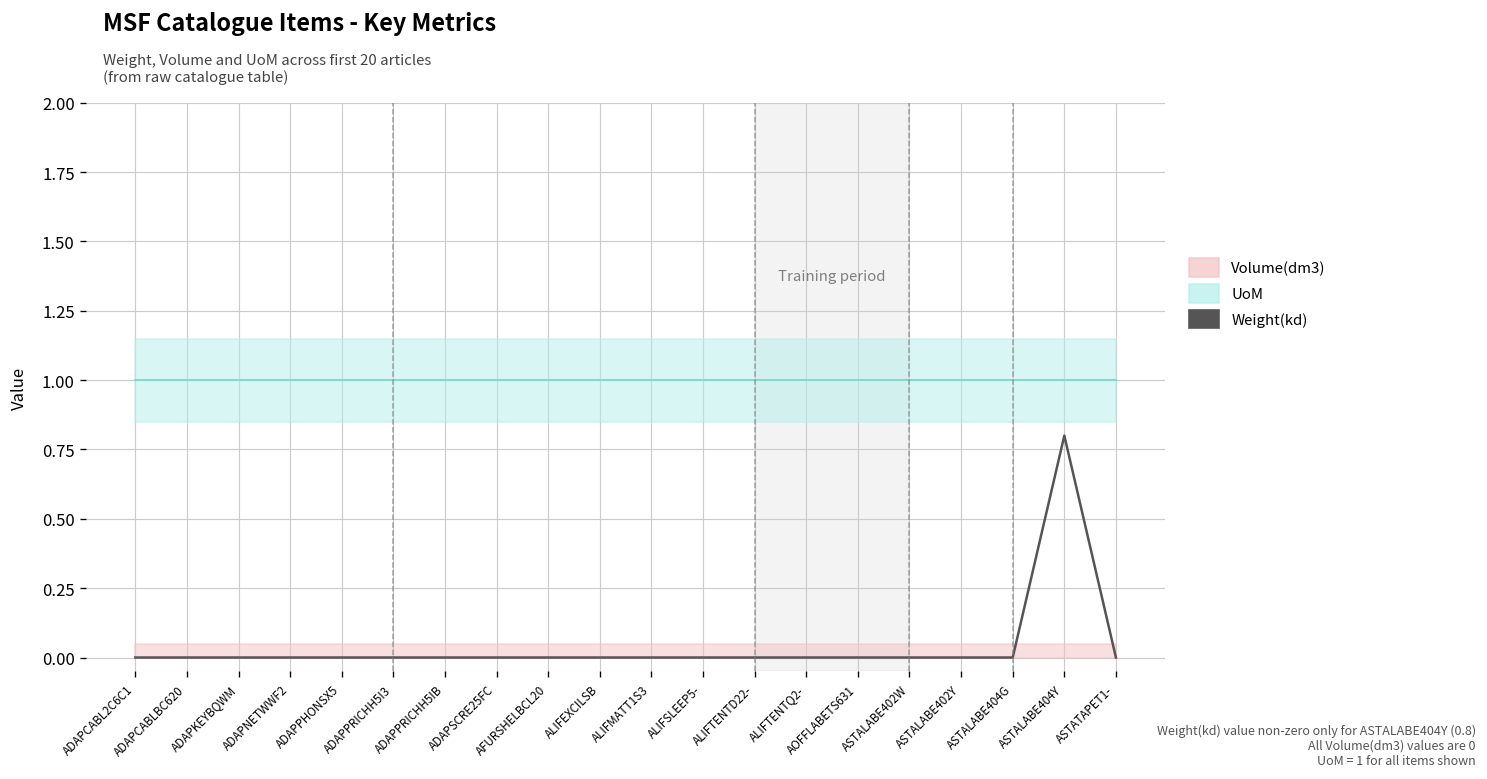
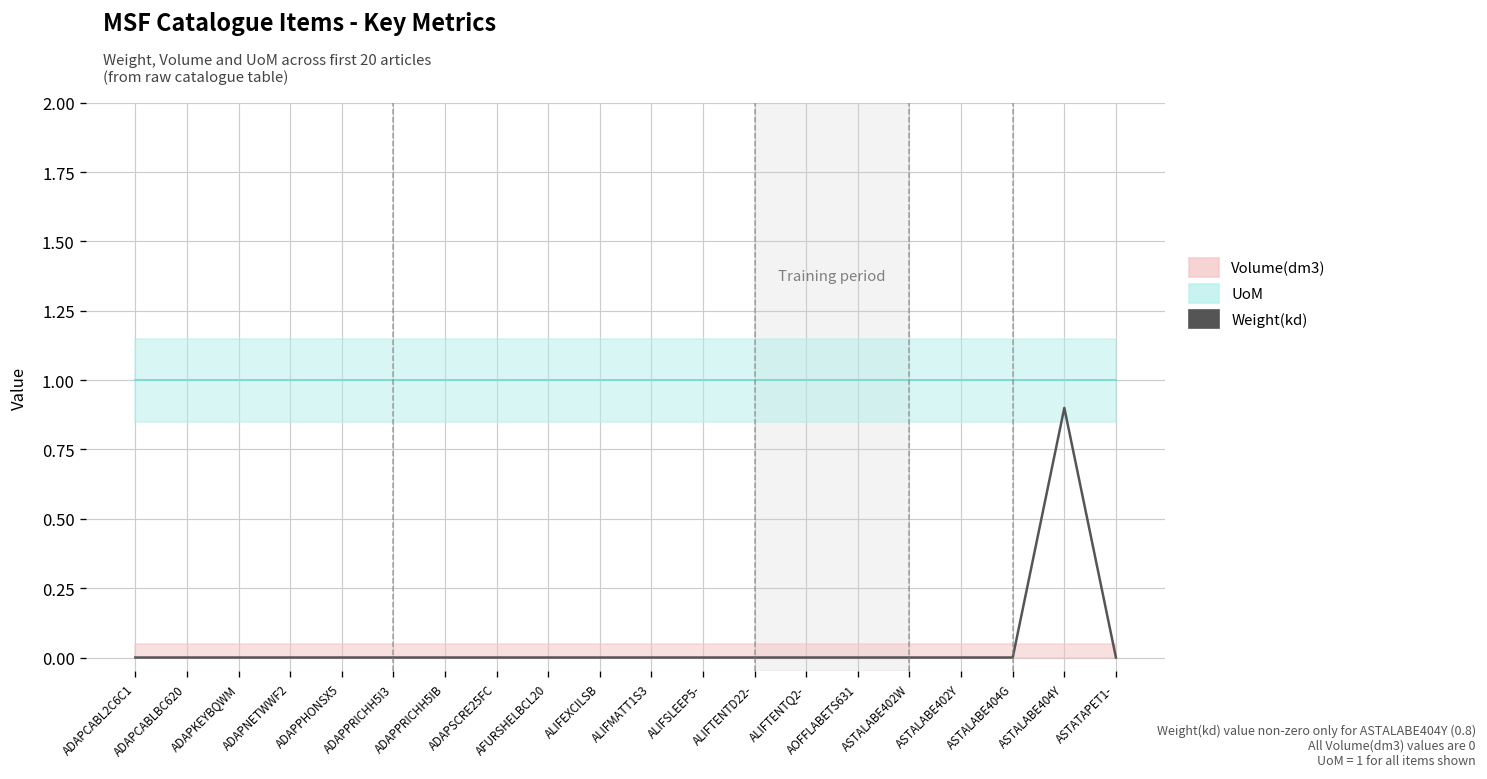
Weight(kd), ASTALABE404Y: 0.8 -> 0.9
